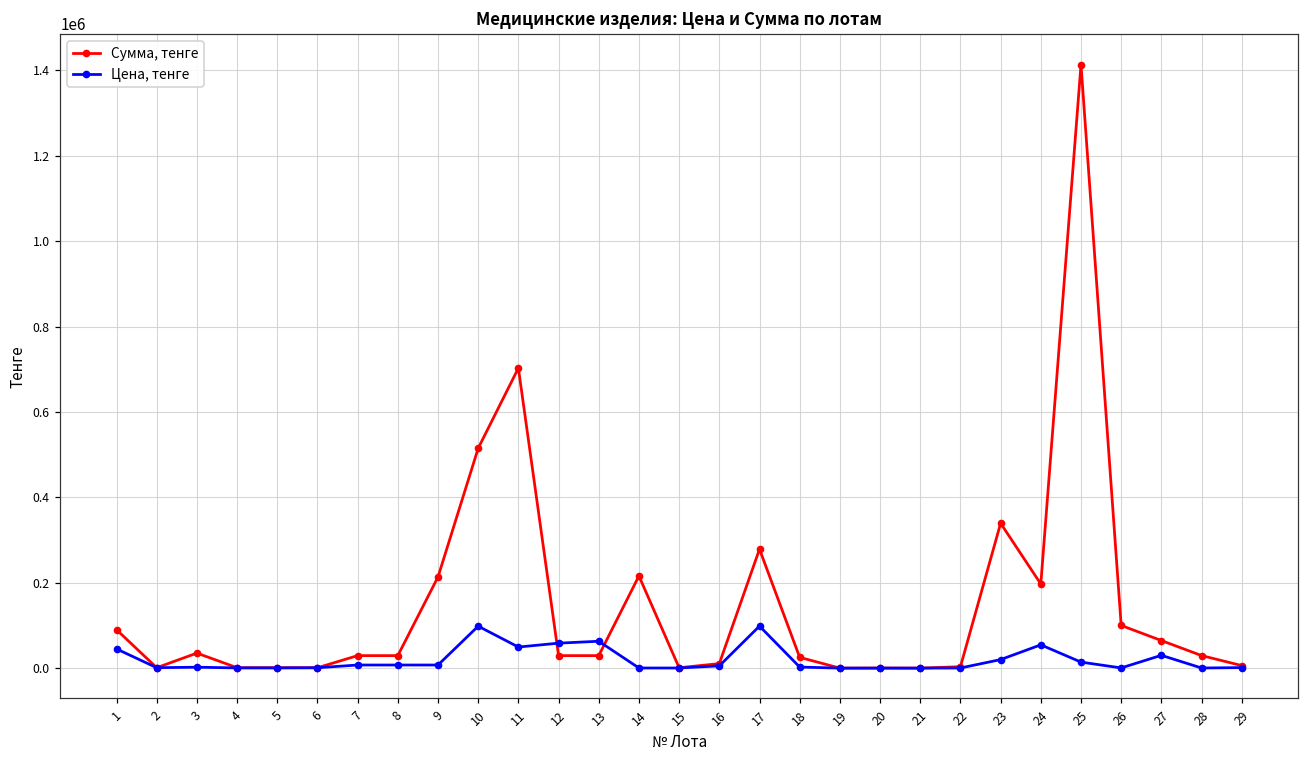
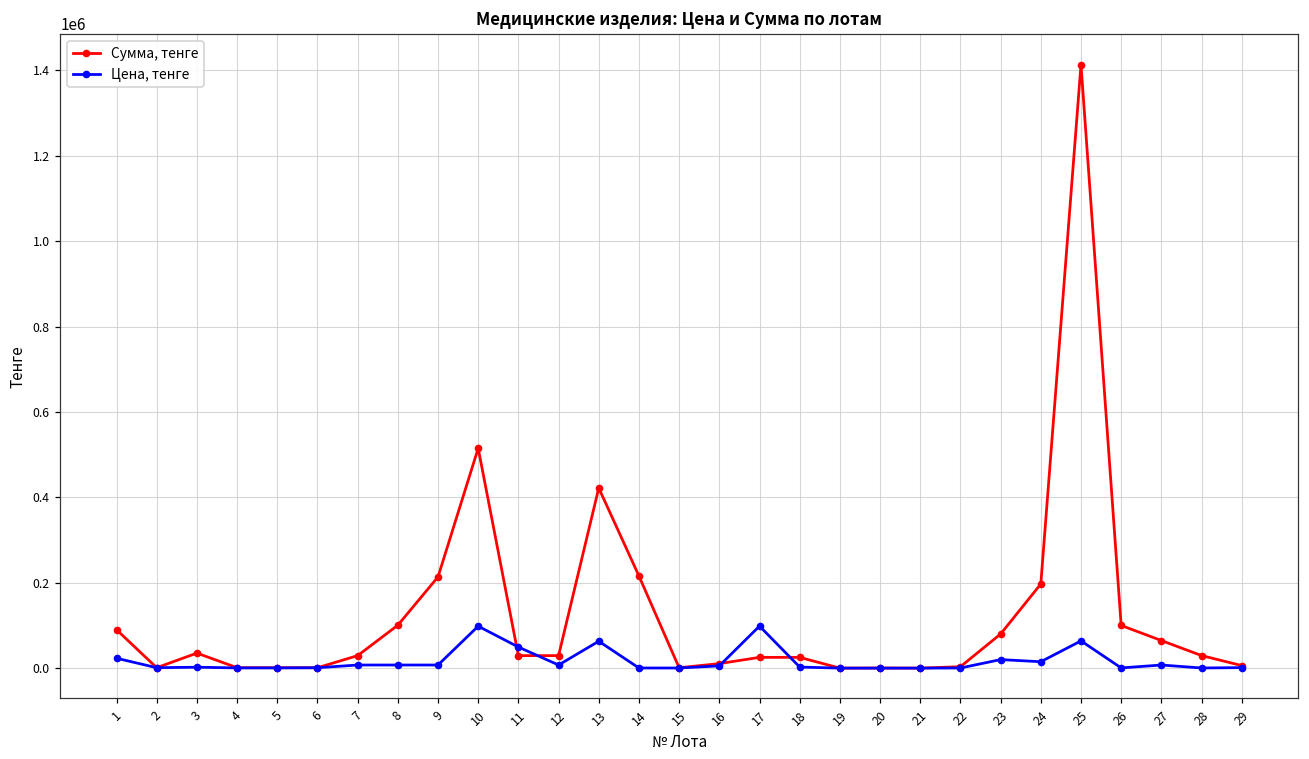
Цена, тенге, 1: 50000 -> 20000
Сумма, тенге, 8: 30000 -> 100000
Сумма, тенге, 11: 700000 -> 30000
Цена, тенге, 12: 60000 -> 10000
Сумма, тенге, 13: 30000 -> 420000
Сумма, тенге, 17: 280000 -> 30000
Сумма, тенге, 23: 340000 -> 80000
Цена, тенге, 24: 50000 -> 20000
Цена, тенге, 25: 10000 -> 60000
Цена, тенге, 27: 30000 -> 10000
